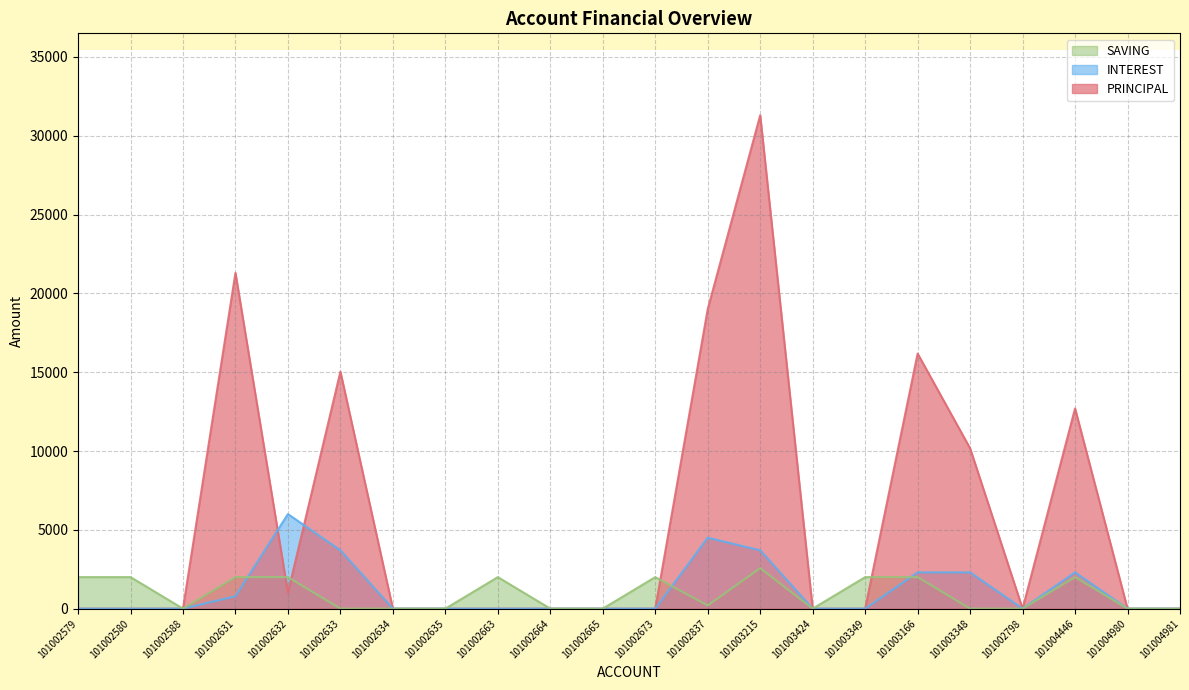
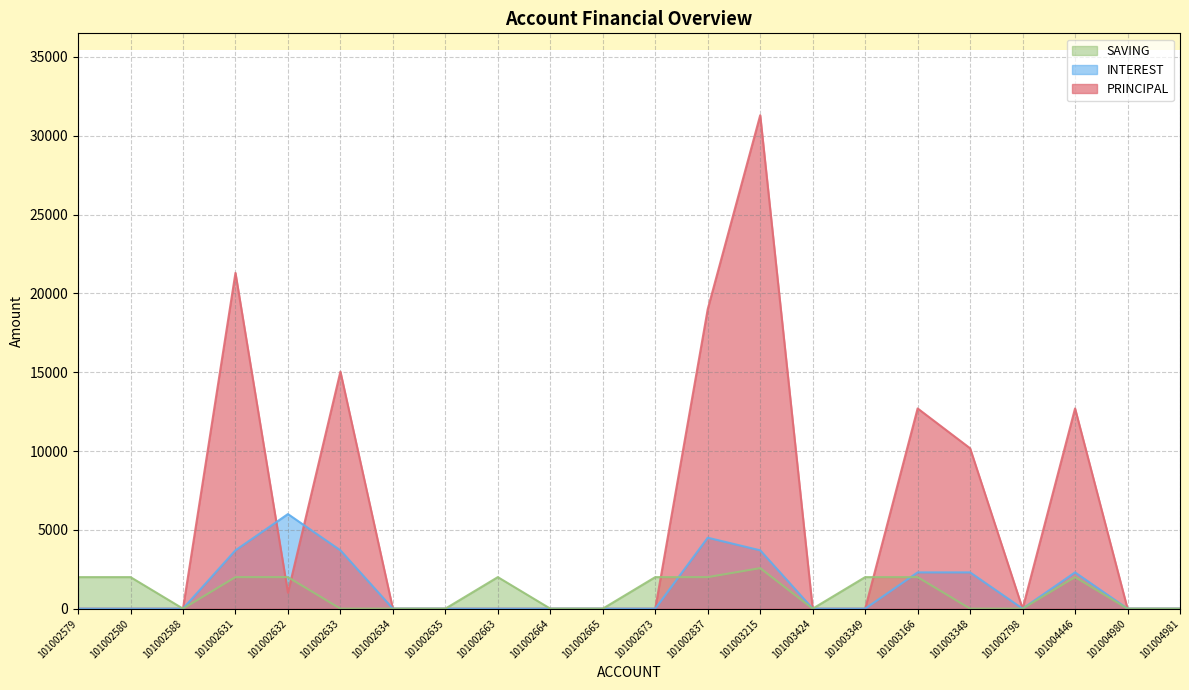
INTEREST, 101002631: 800 -> 3700
SAVING, 101002837: 200 -> 2000
PRINCIPAL, 101003166: 16200 -> 12700
